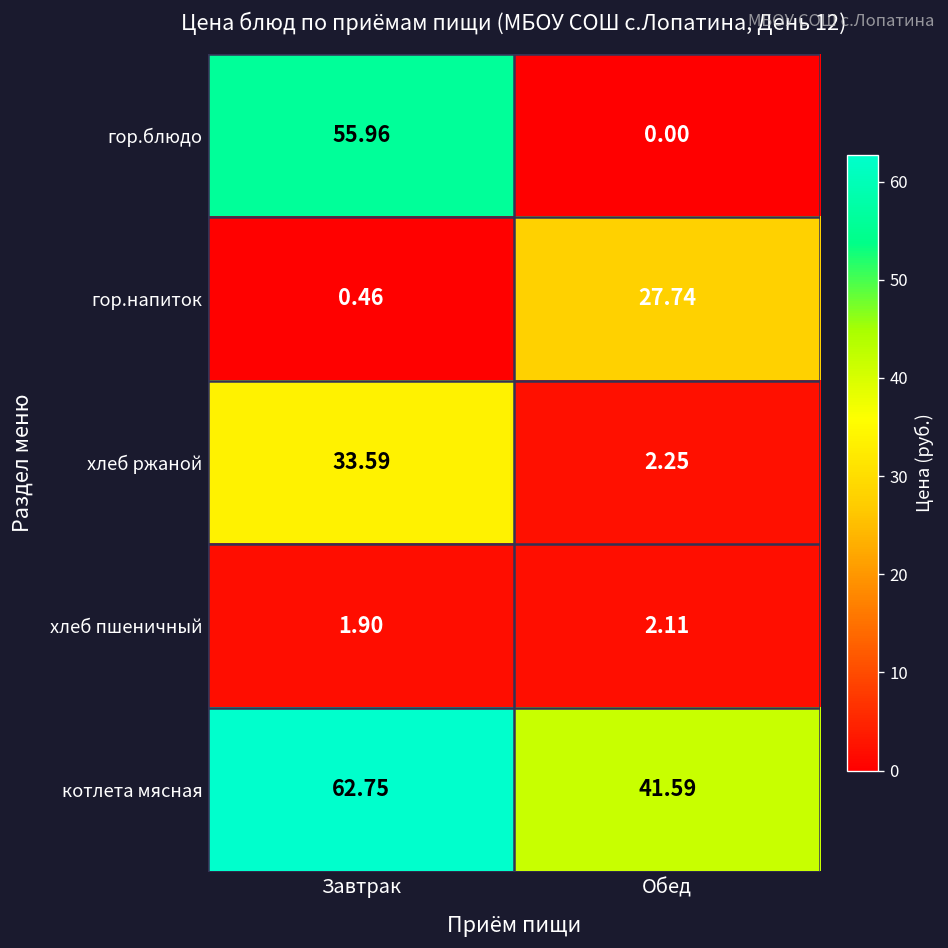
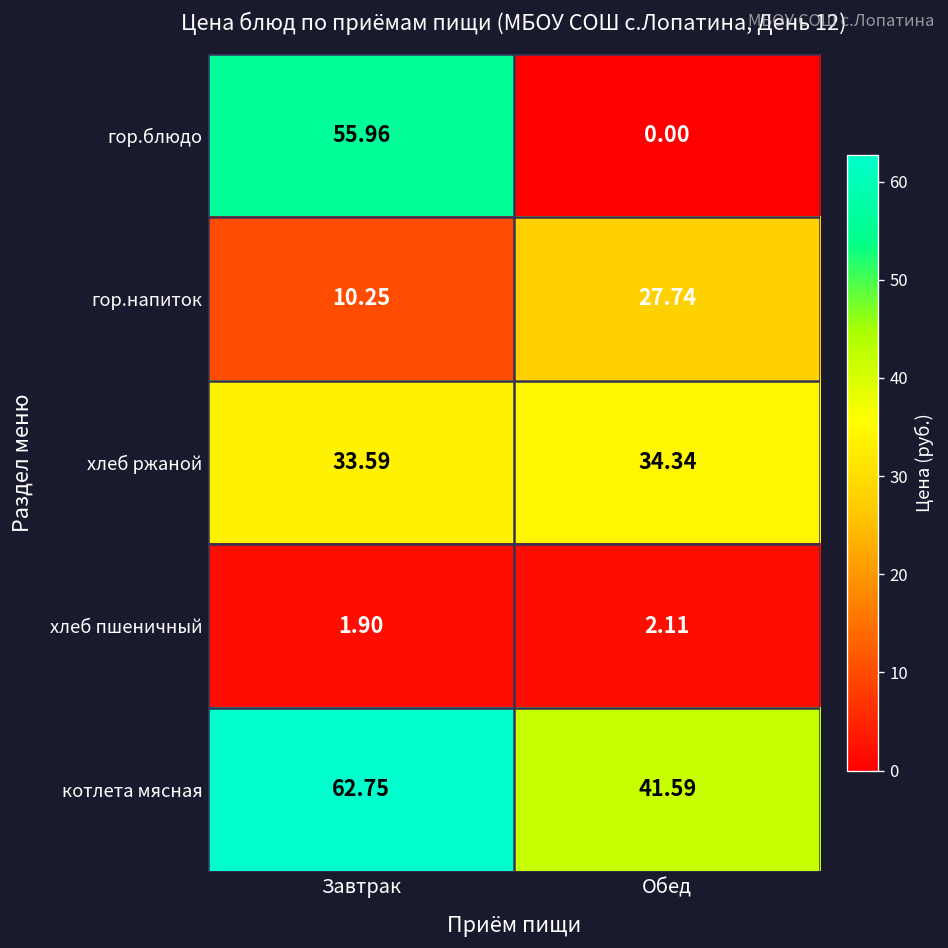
гор.напиток, Завтрак: 0.46 -> 10.25
хлеб ржаной, Обед: 2.25 -> 34.34
